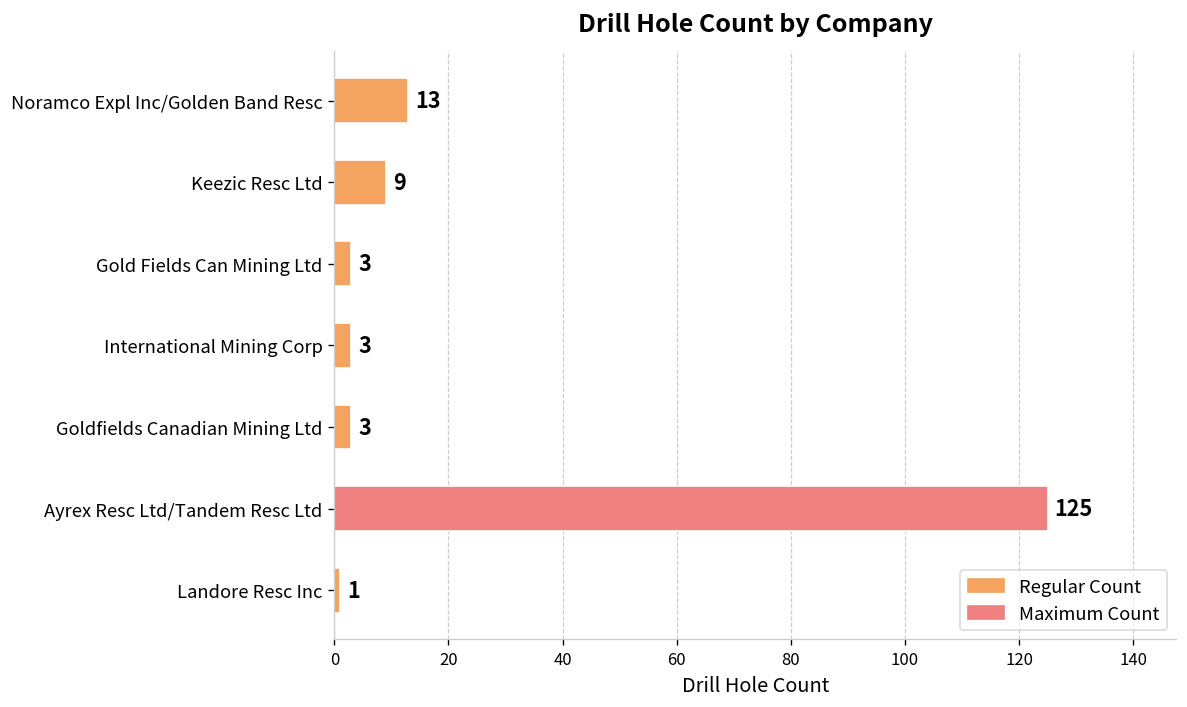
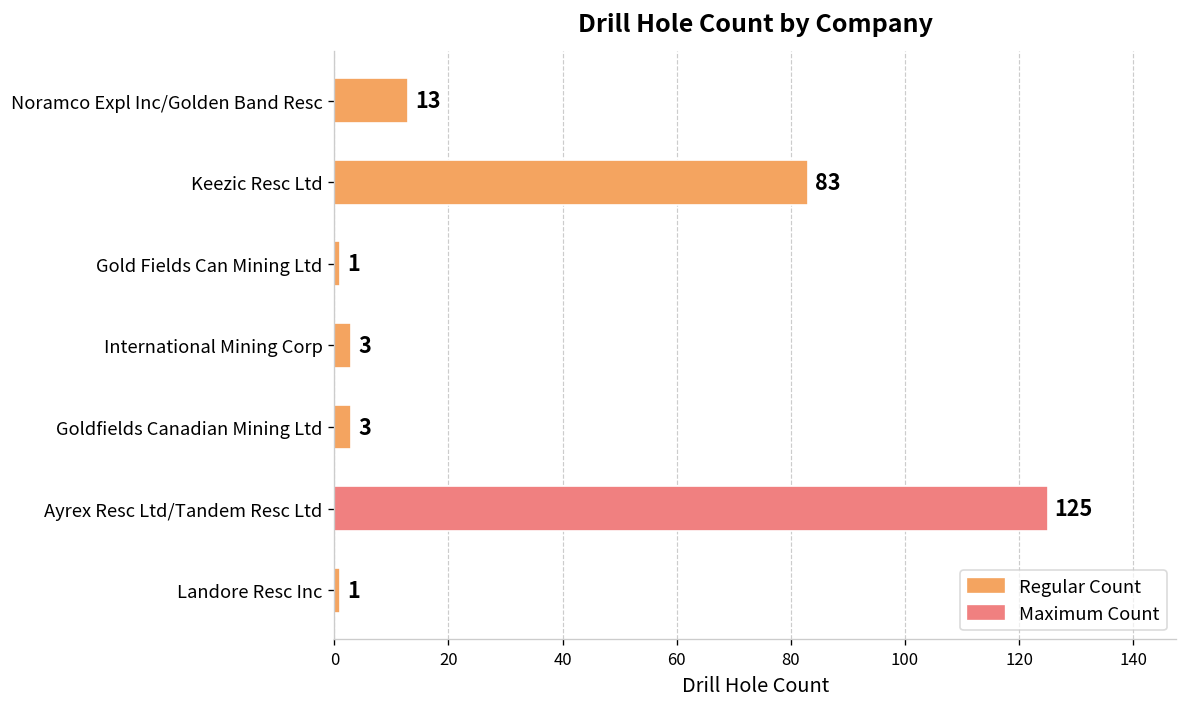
Keezic Resc Ltd: 9 -> 83
Gold Fields Can Mining Ltd: 3 -> 1
